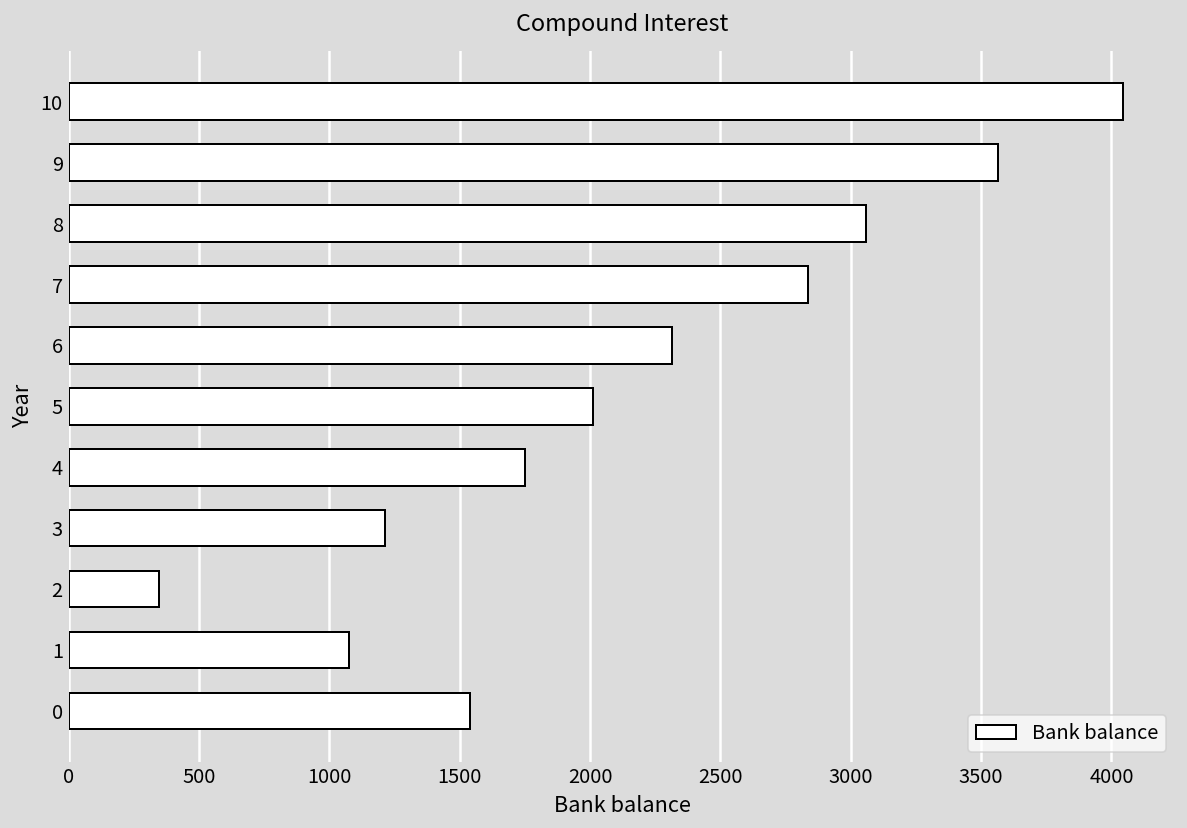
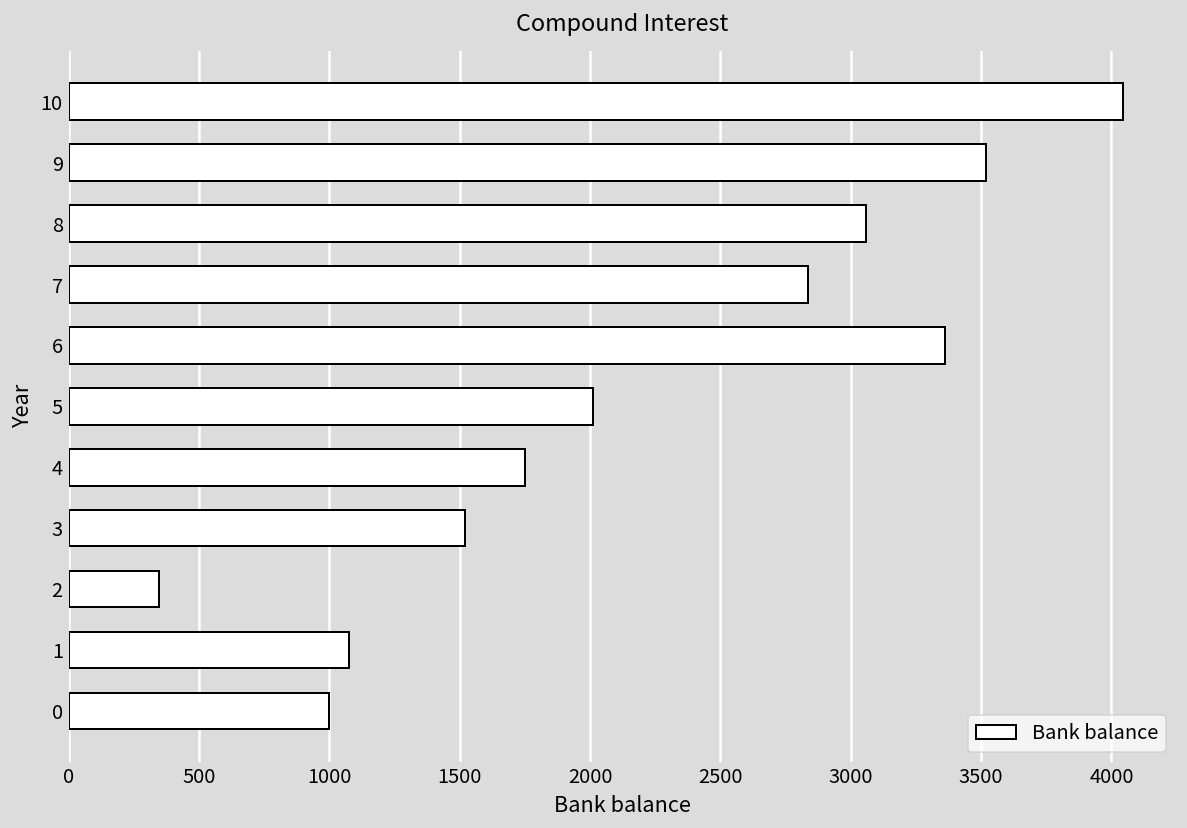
9: 3570 -> 3520
6: 2310 -> 3360
3: 1210 -> 1520
0: 1540 -> 1000
